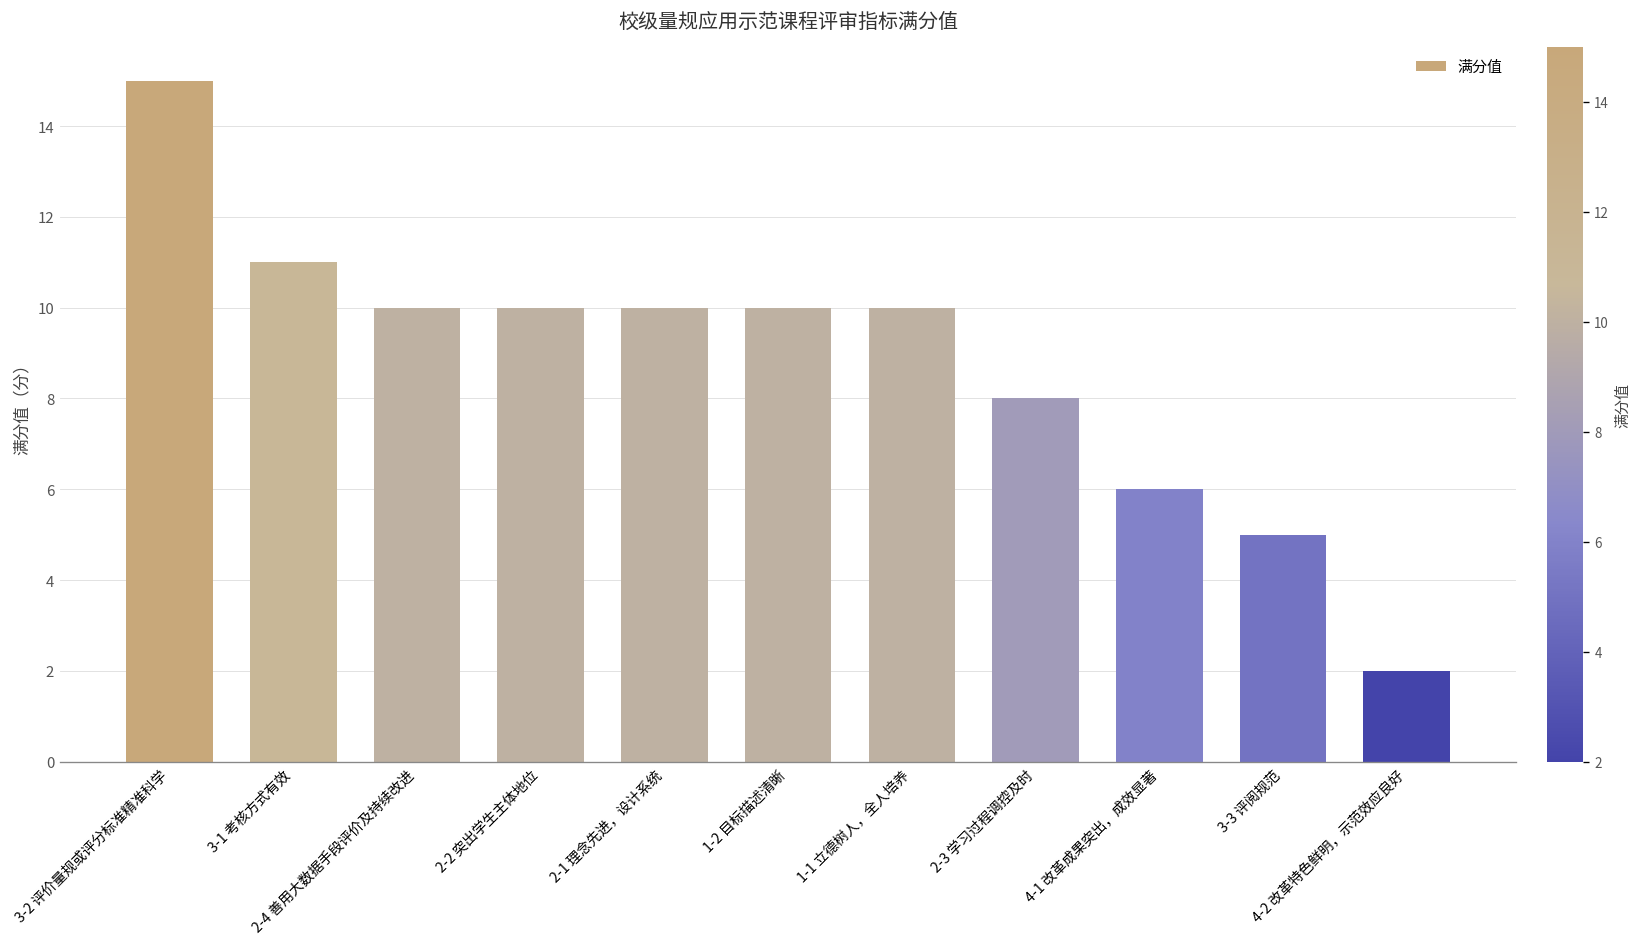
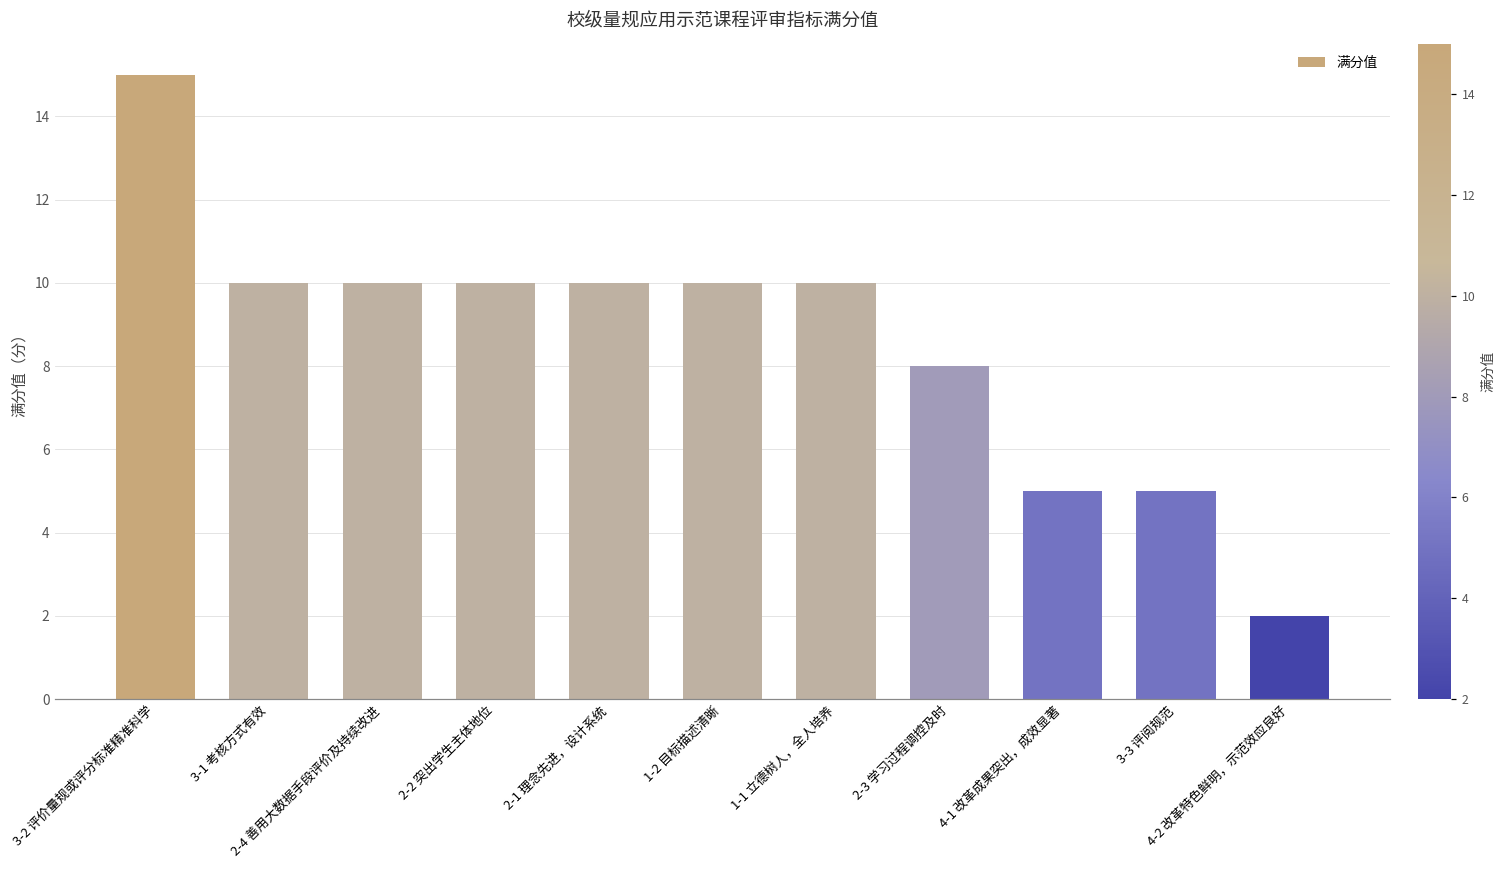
3-1 考核方式有效: 11 -> 10
4-1 改革成果突出，成效显著: 6 -> 5
